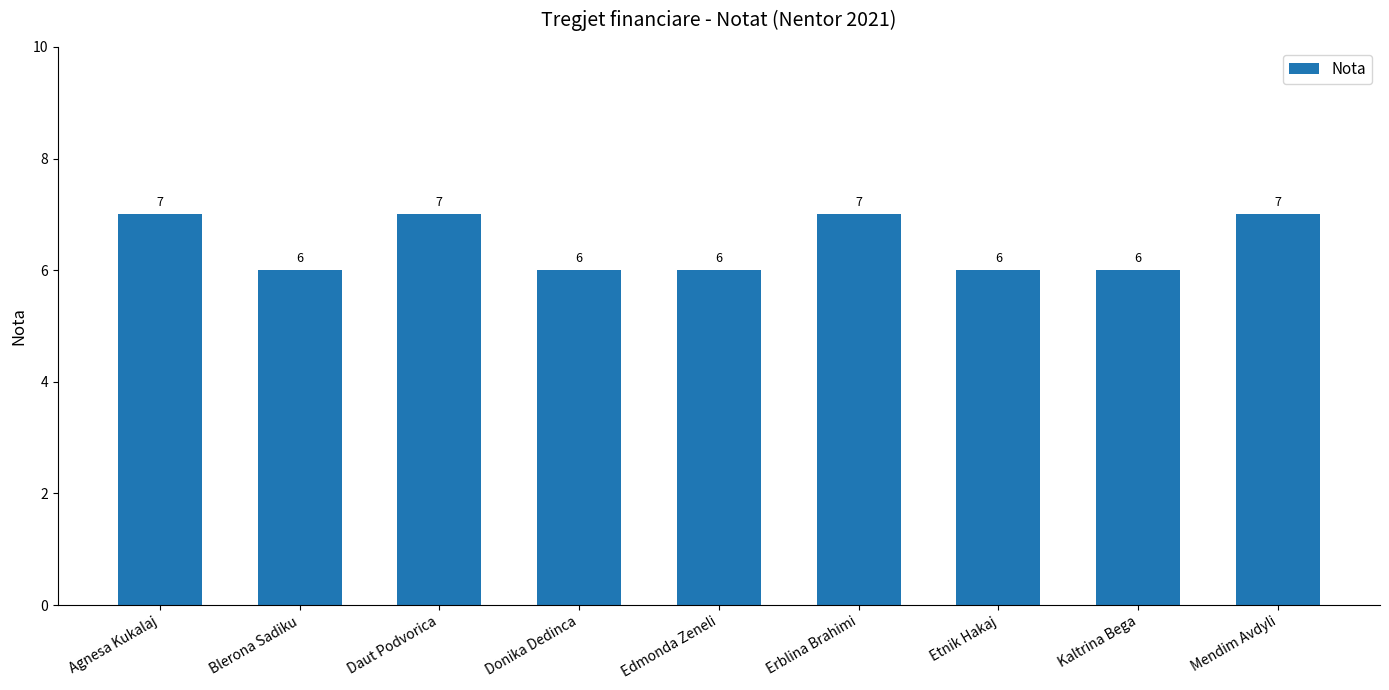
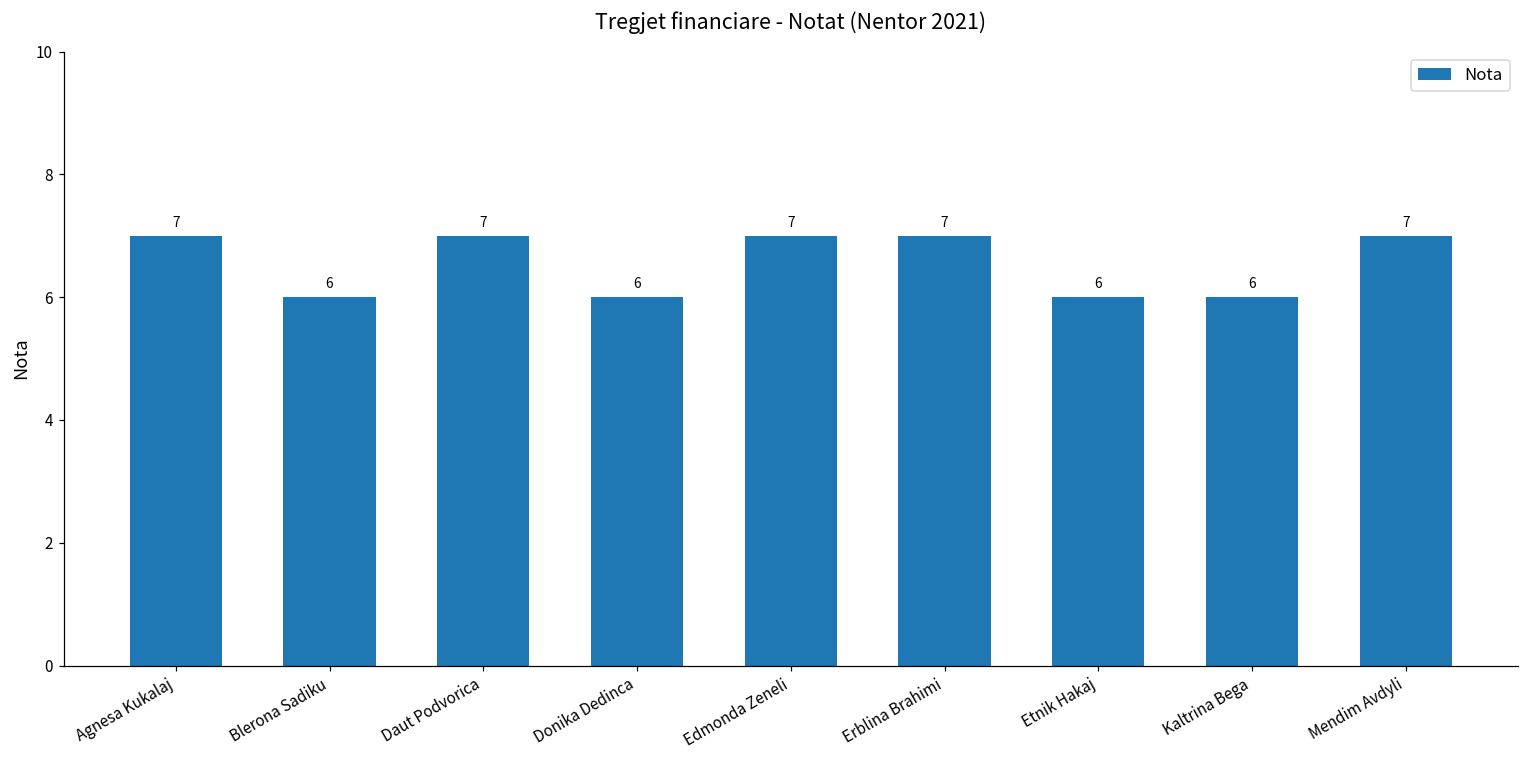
Edmonda Zeneli: 6 -> 7
